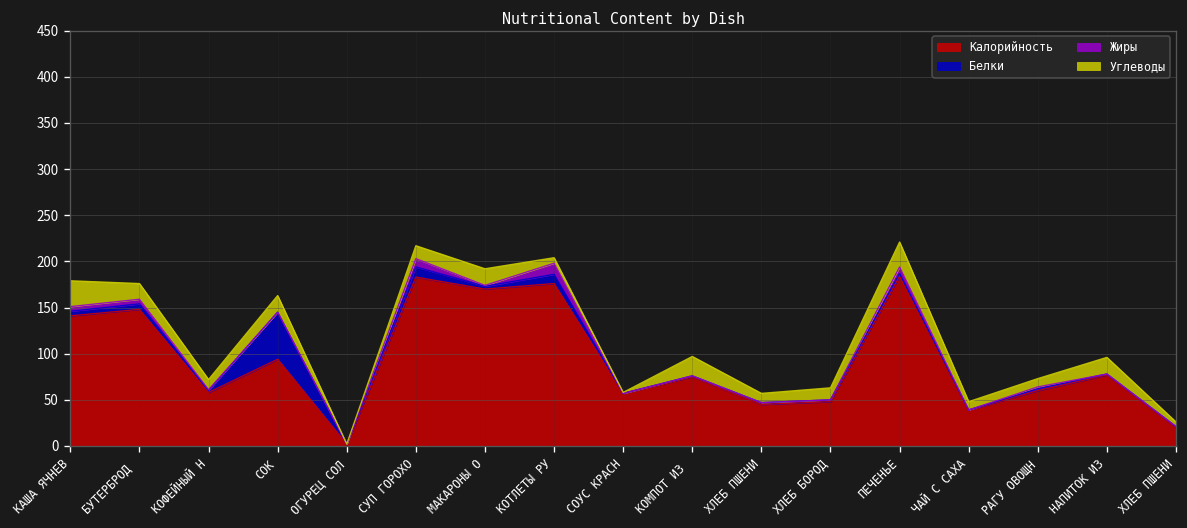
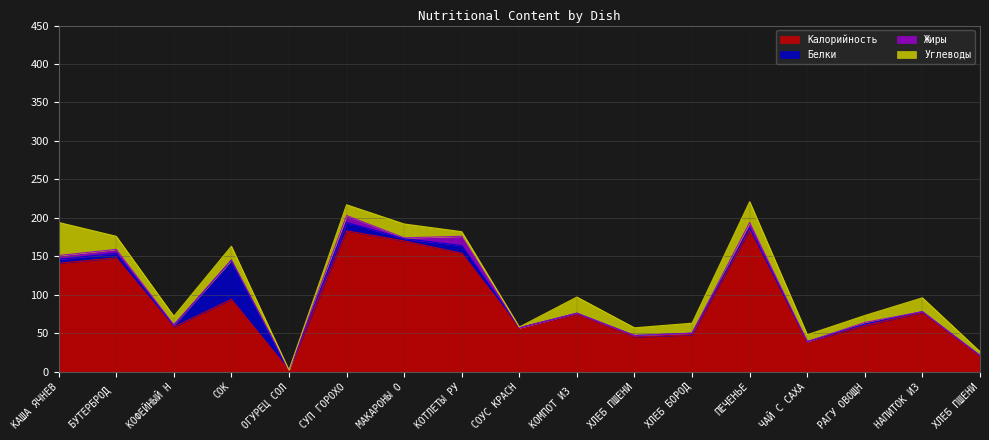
Углеводы, КАША ЯЧНЕВ: 30 -> 40
Калорийность, КОТЛЕТЫ РУ: 180 -> 150
